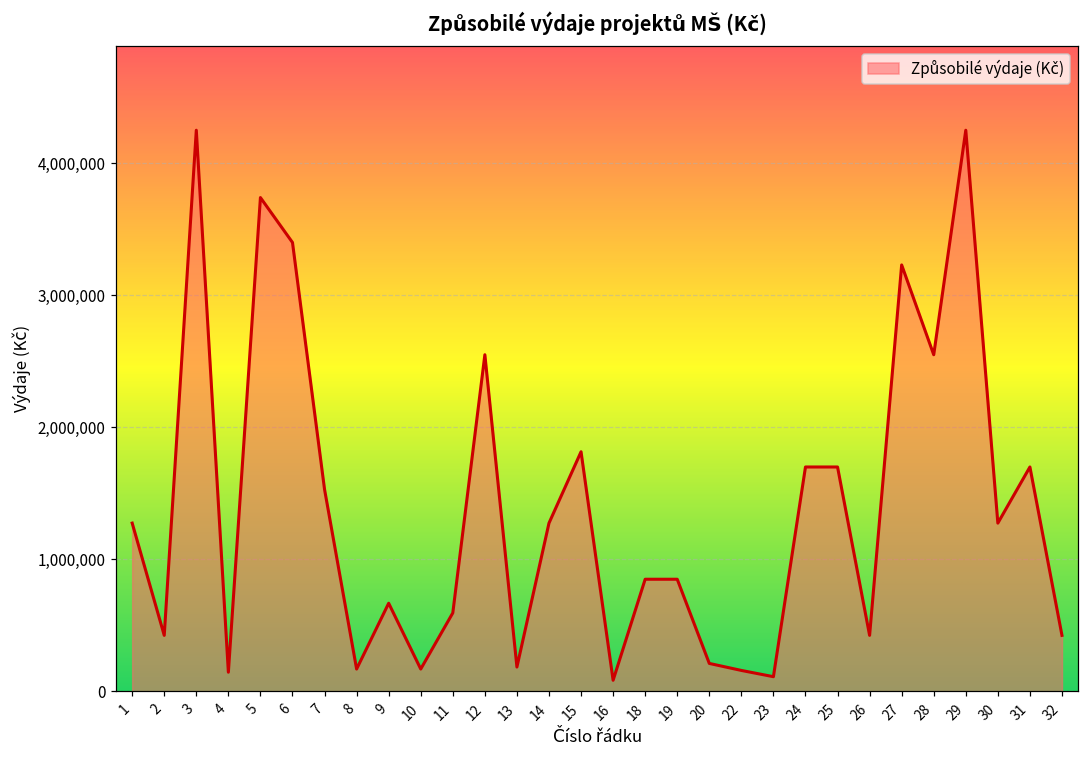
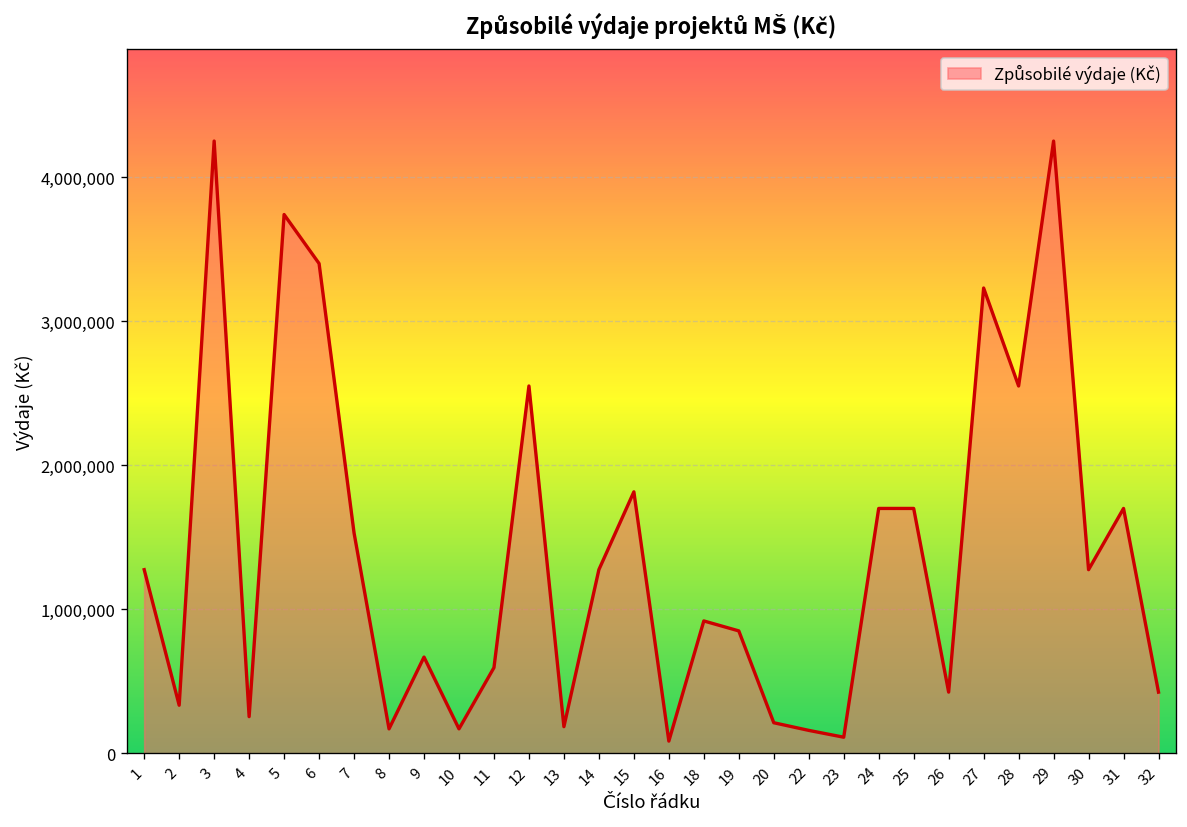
2: 430,000 -> 330,000
4: 150,000 -> 260,000
18: 850,000 -> 920,000
